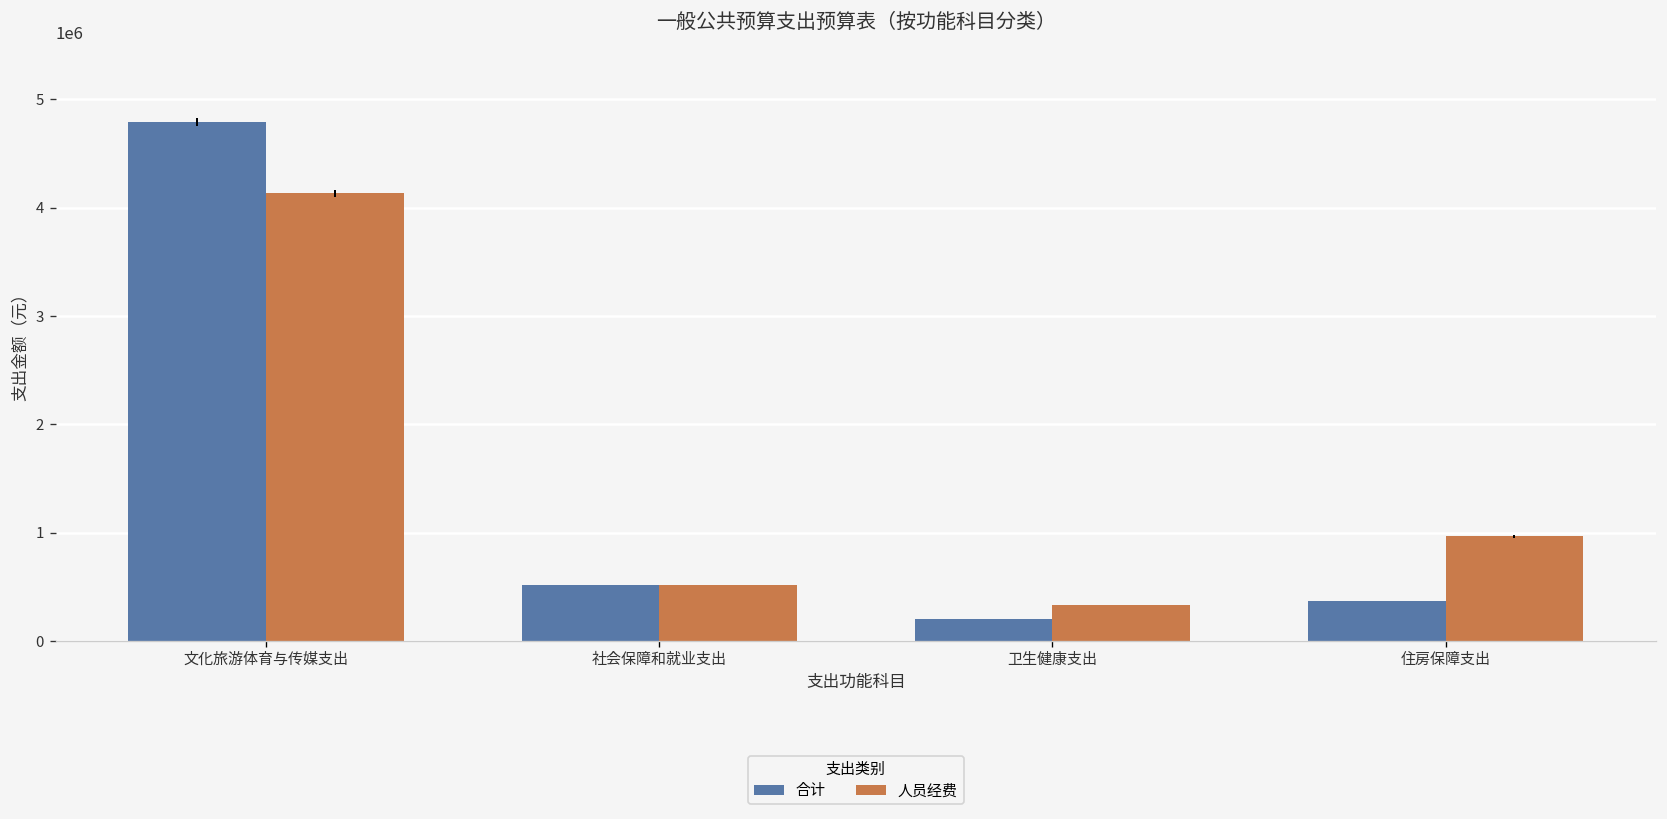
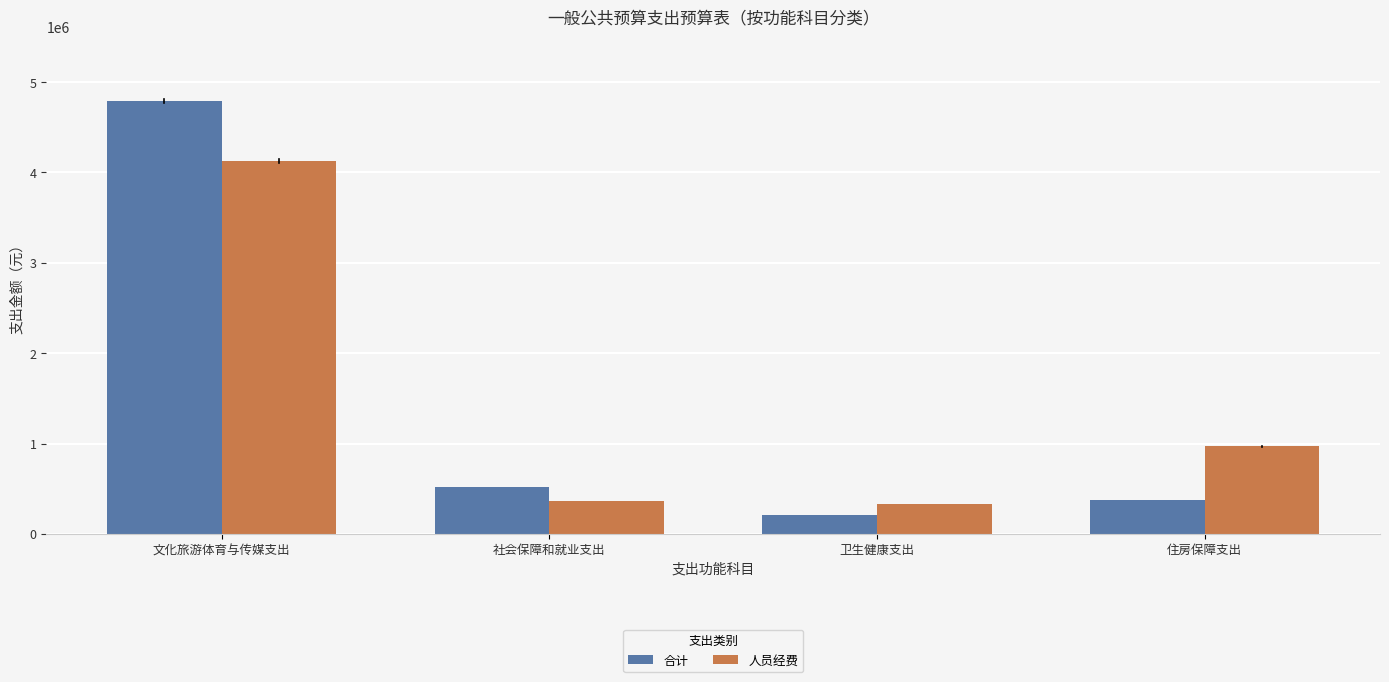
人员经费, 社会保障和就业支出: 500000 -> 400000
